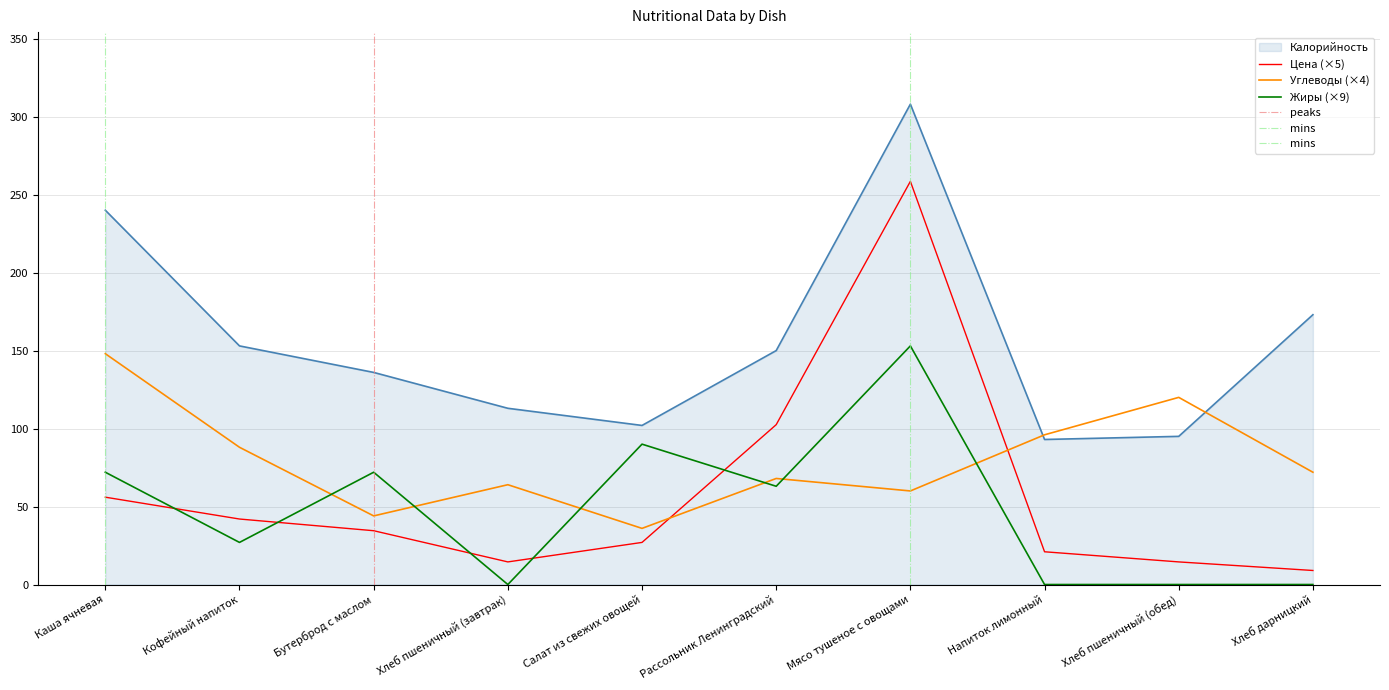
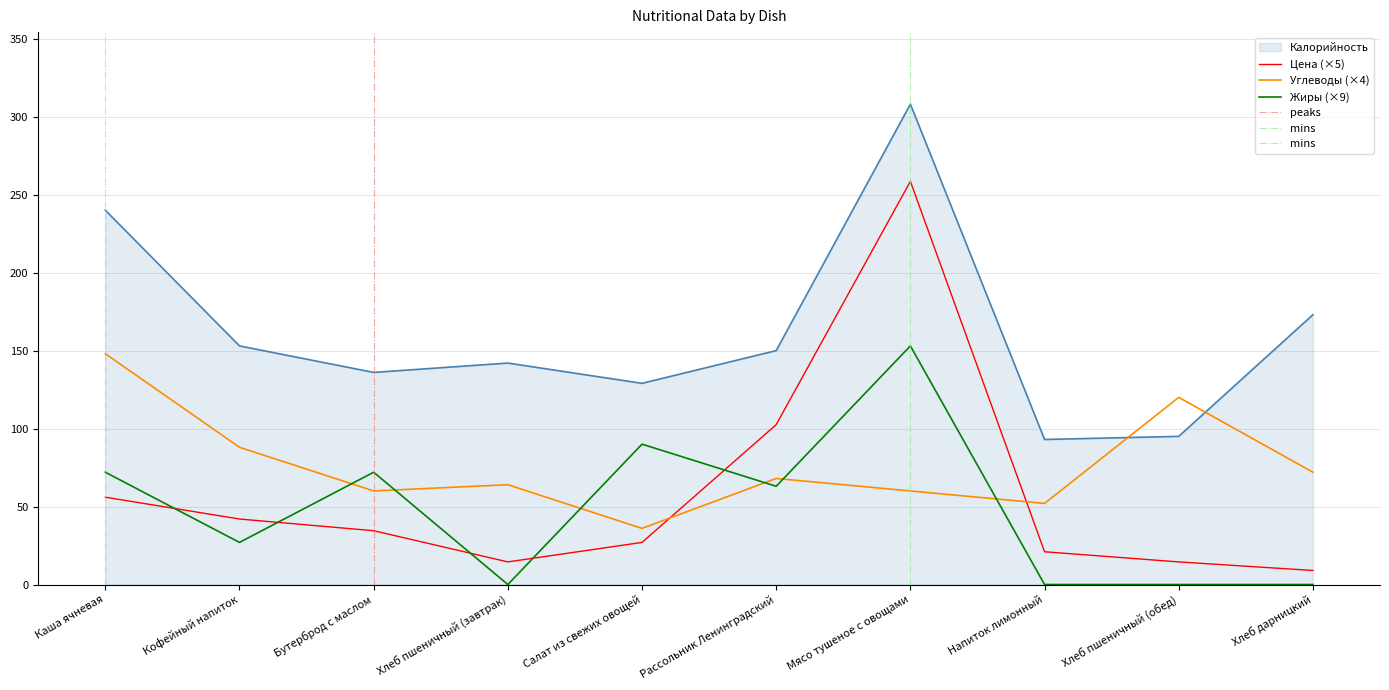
Углеводы (×4), Бутерброд с маслом: 44 -> 60
Калорийность, Хлеб пшеничный (завтрак): 113 -> 142
Калорийность, Салат из свежих овощей: 102 -> 129
Углеводы (×4), Напиток лимонный: 96 -> 52
